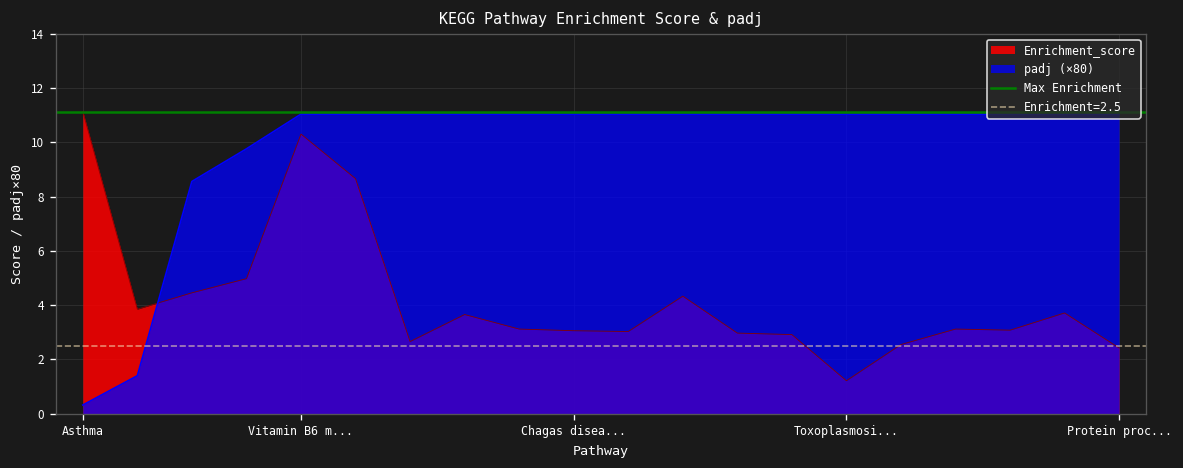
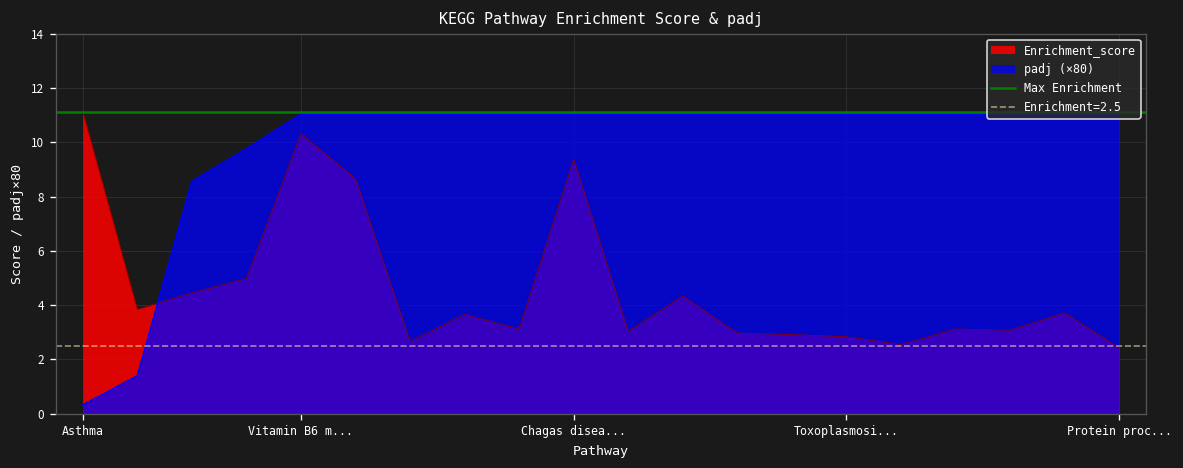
Enrichment_score, Chagas disea...: 3.1 -> 9.4
Enrichment_score, Toxoplasmosi...: 1.2 -> 2.8
